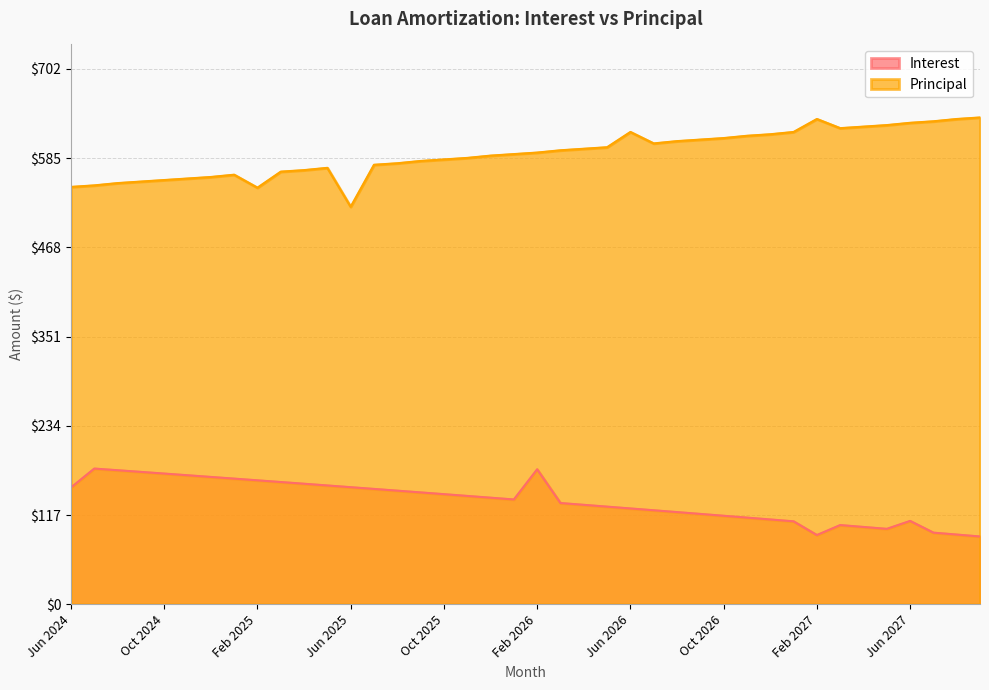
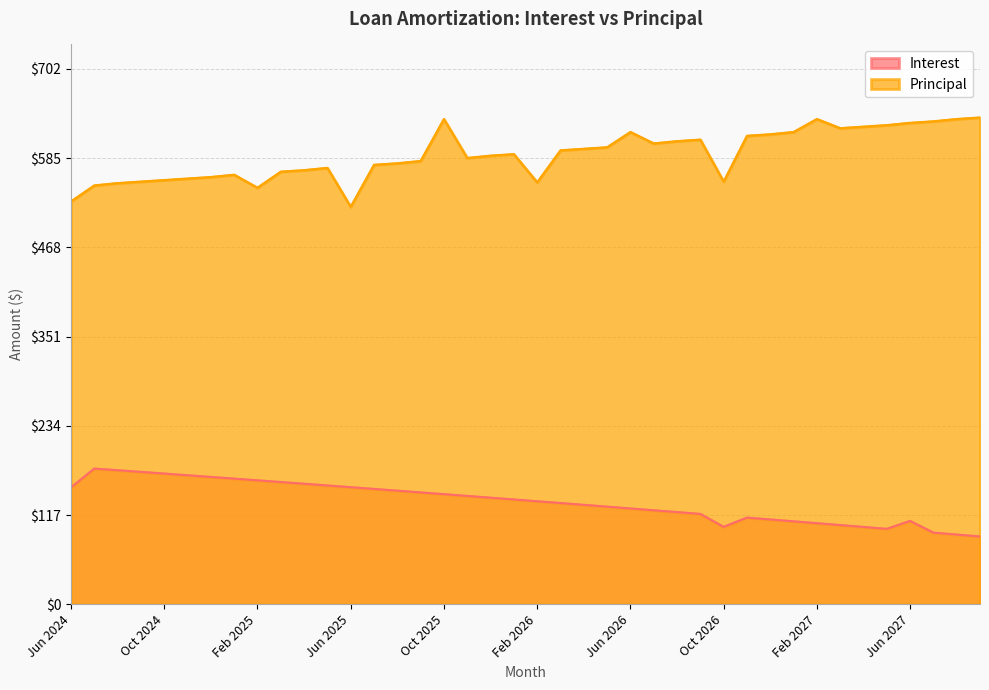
Principal, Jun 2024: $550 -> $530
Principal, Oct 2025: $580 -> $640
Interest, Feb 2026: $180 -> $140
Principal, Feb 2026: $590 -> $550
Interest, Oct 2026: $120 -> $100
Principal, Oct 2026: $610 -> $550
Interest, Feb 2027: $90 -> $110
